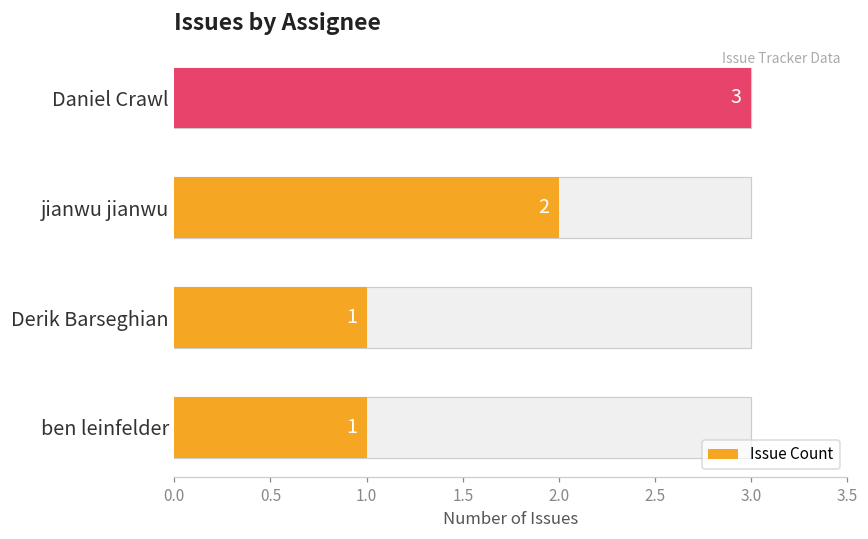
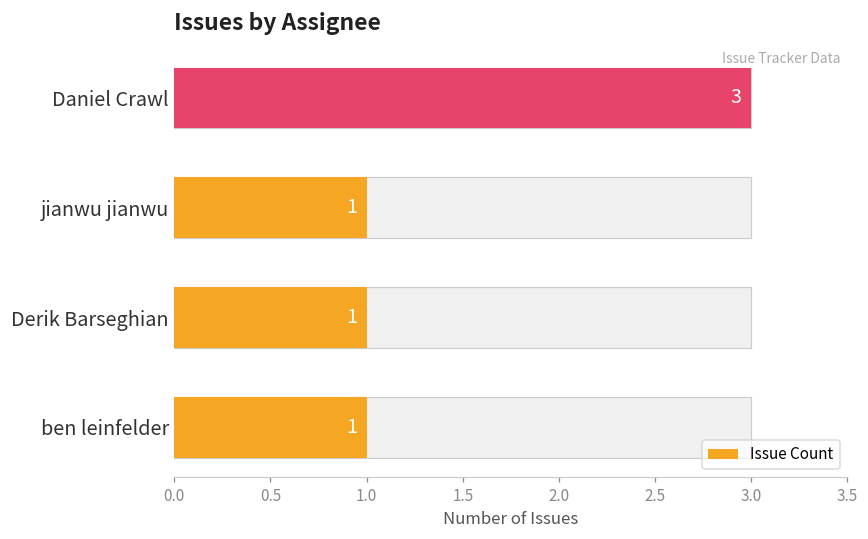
Issue Count, jianwu jianwu: 2 -> 1
